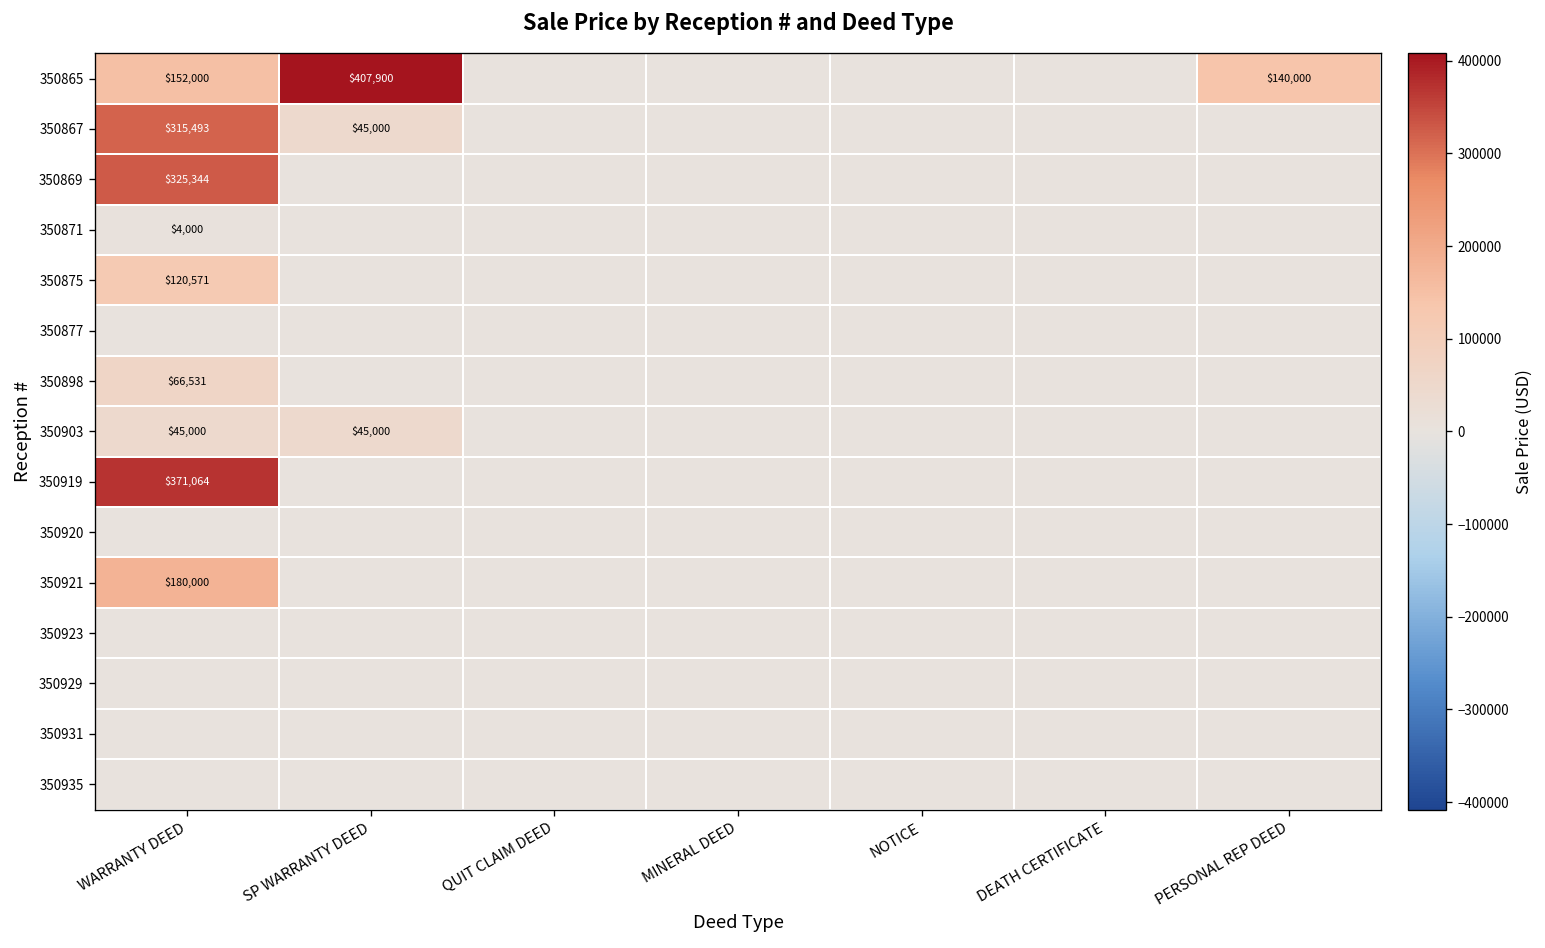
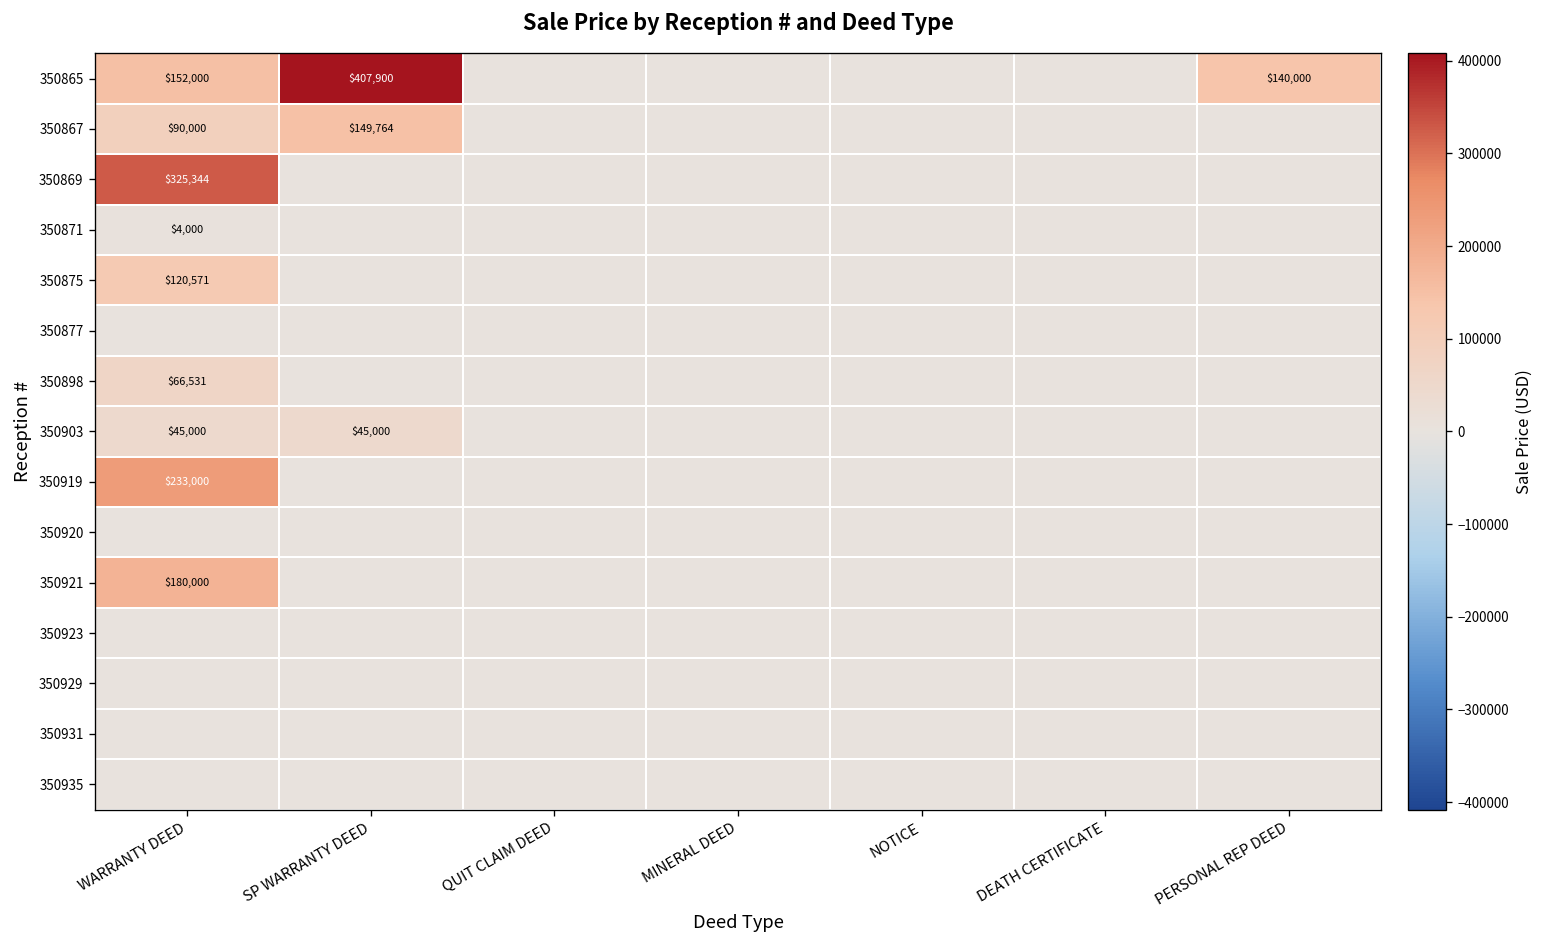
350867, WARRANTY DEED: $315,493 -> $90,000
350867, SP WARRANTY DEED: $45,000 -> $149,764
350919, WARRANTY DEED: $371,064 -> $233,000
